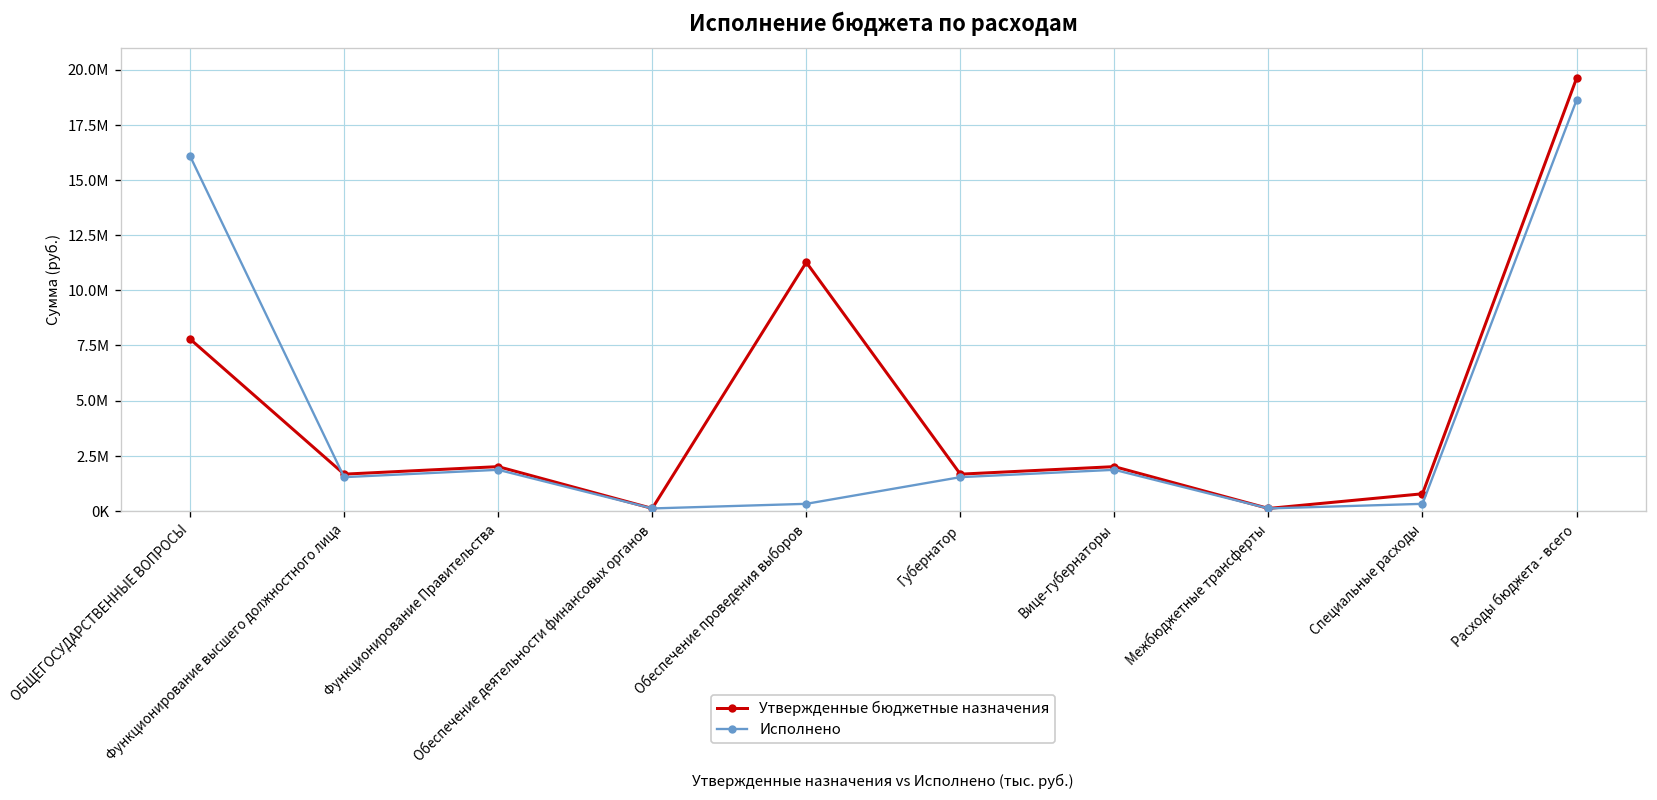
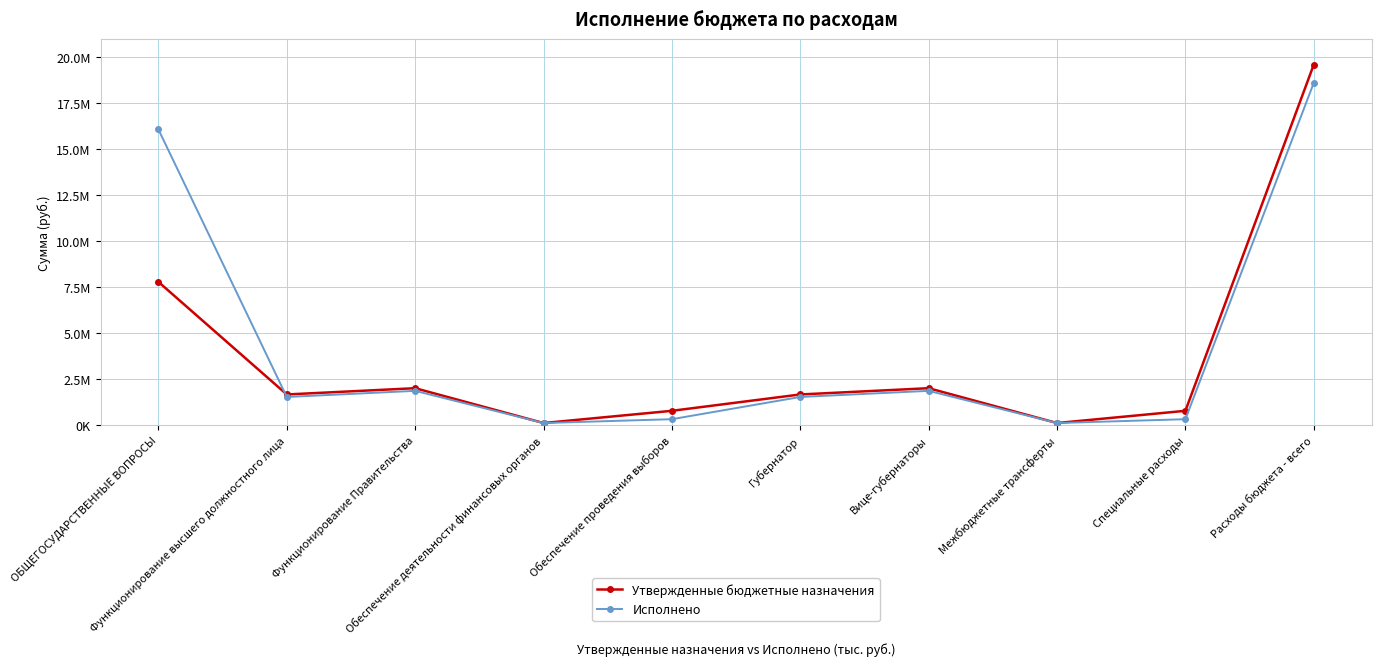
Утвержденные бюджетные назначения, Обеспечение проведения выборов: 11300000 -> 800000
